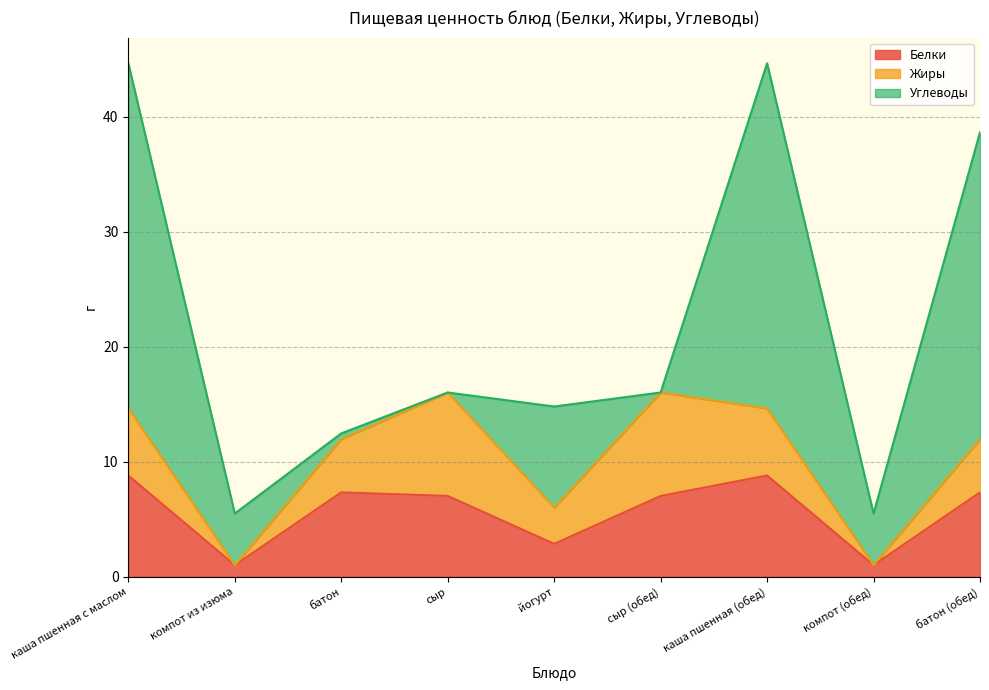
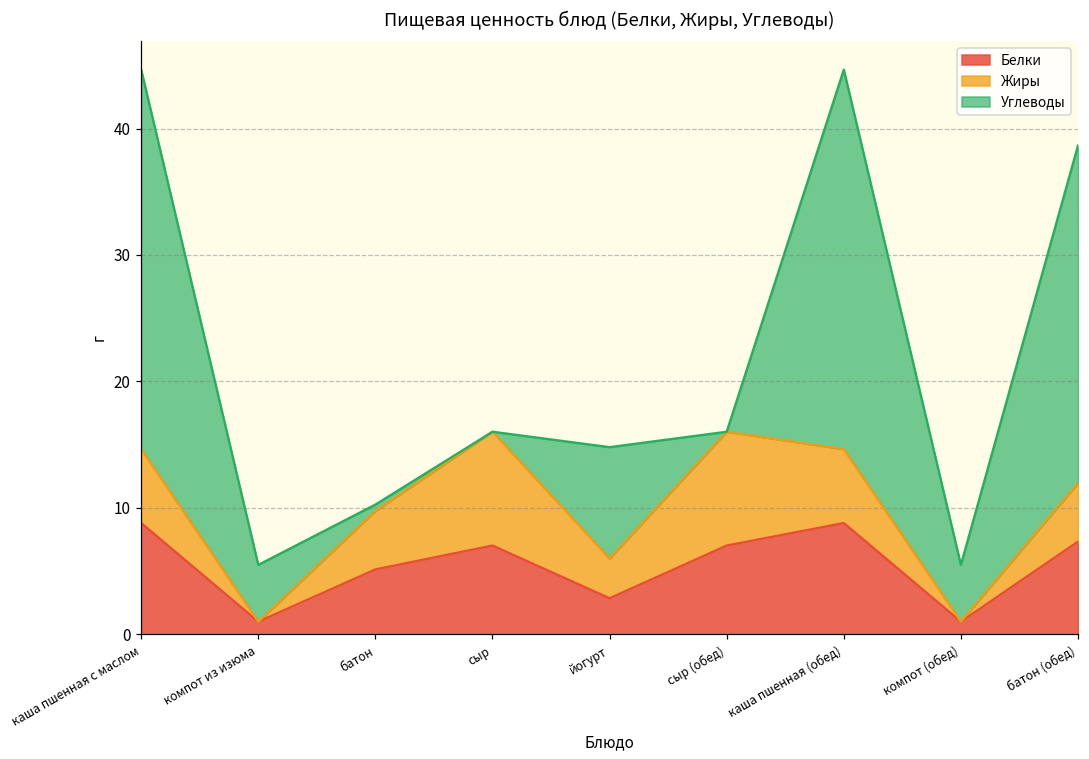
Белки, батон: 7.3 -> 5.1
